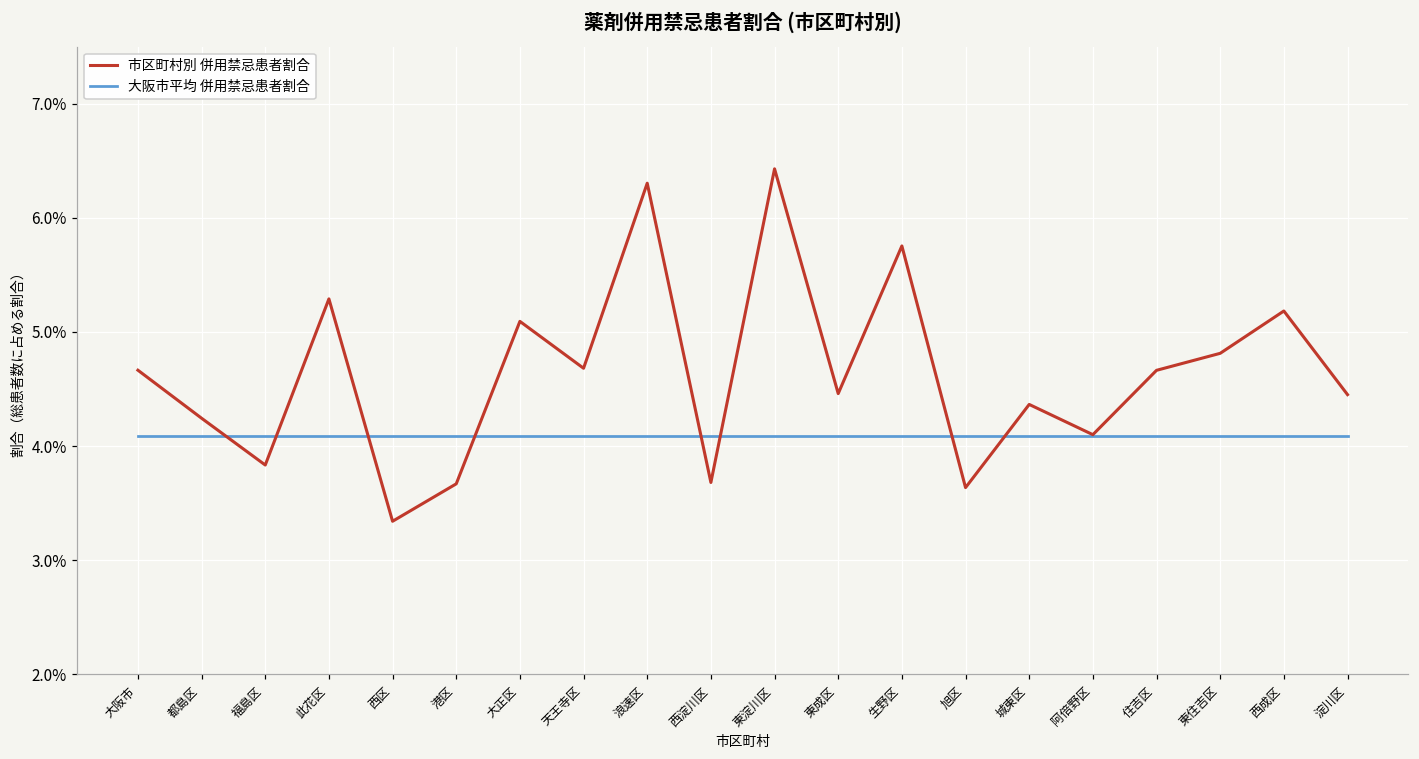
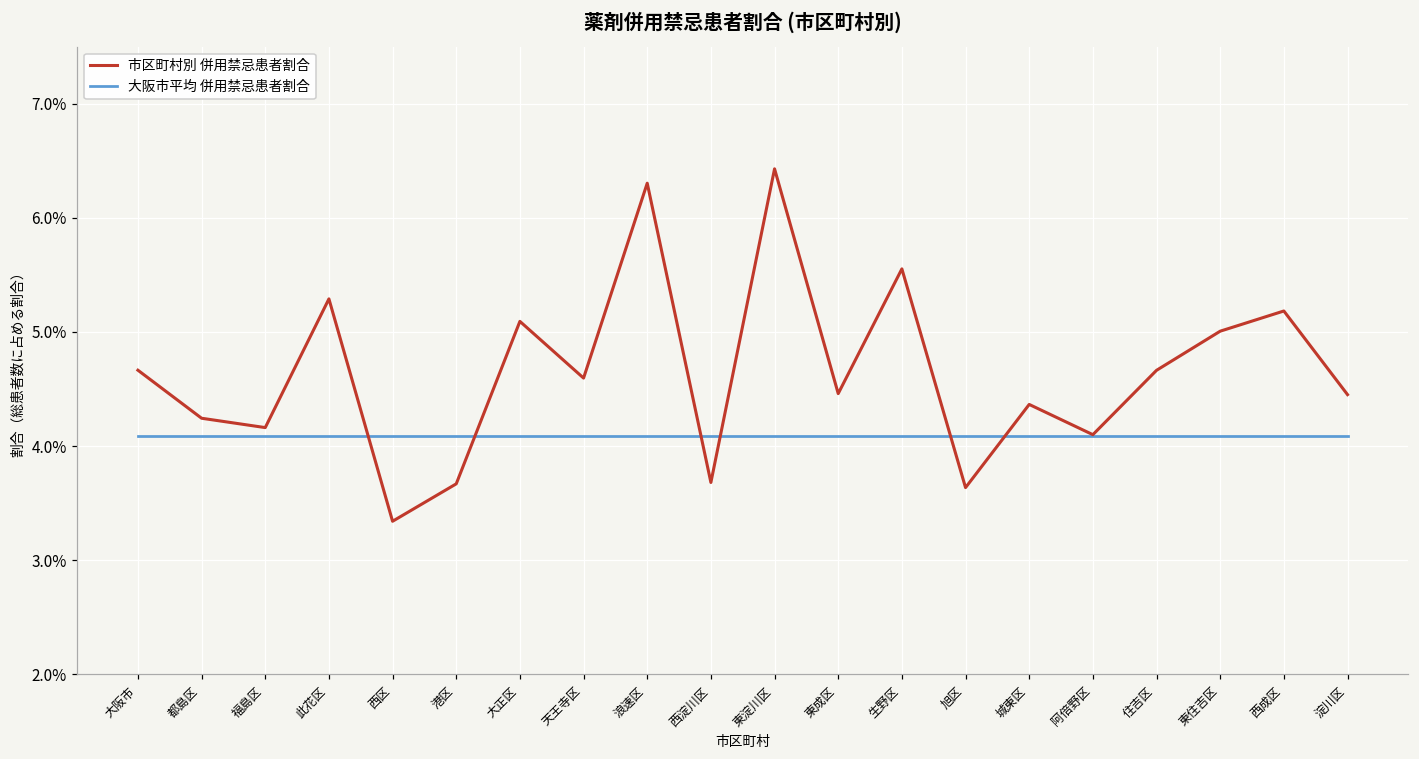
市区町村別 併用禁忌患者割合, 福島区: 3.83% -> 4.16%
市区町村別 併用禁忌患者割合, 天王寺区: 4.68% -> 4.60%
市区町村別 併用禁忌患者割合, 生野区: 5.75% -> 5.55%
市区町村別 併用禁忌患者割合, 東住吉区: 4.81% -> 5.01%
